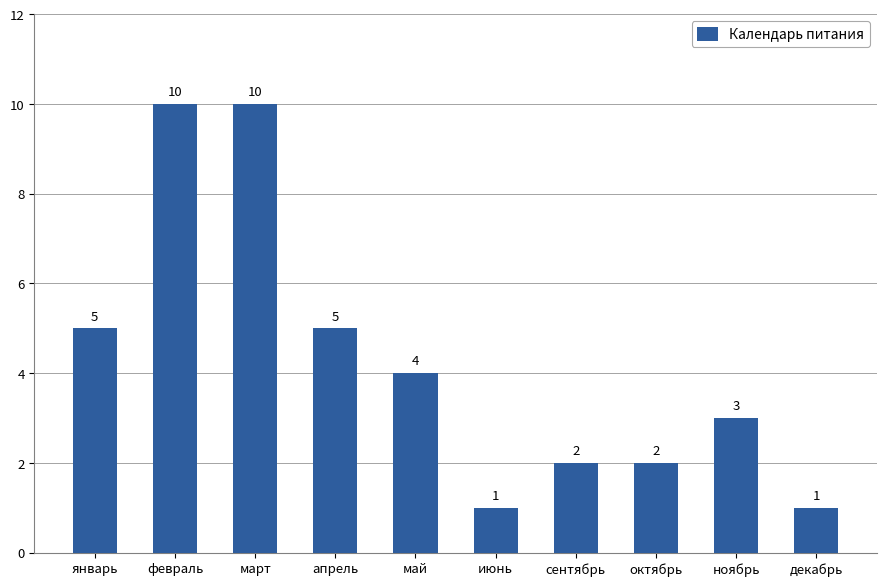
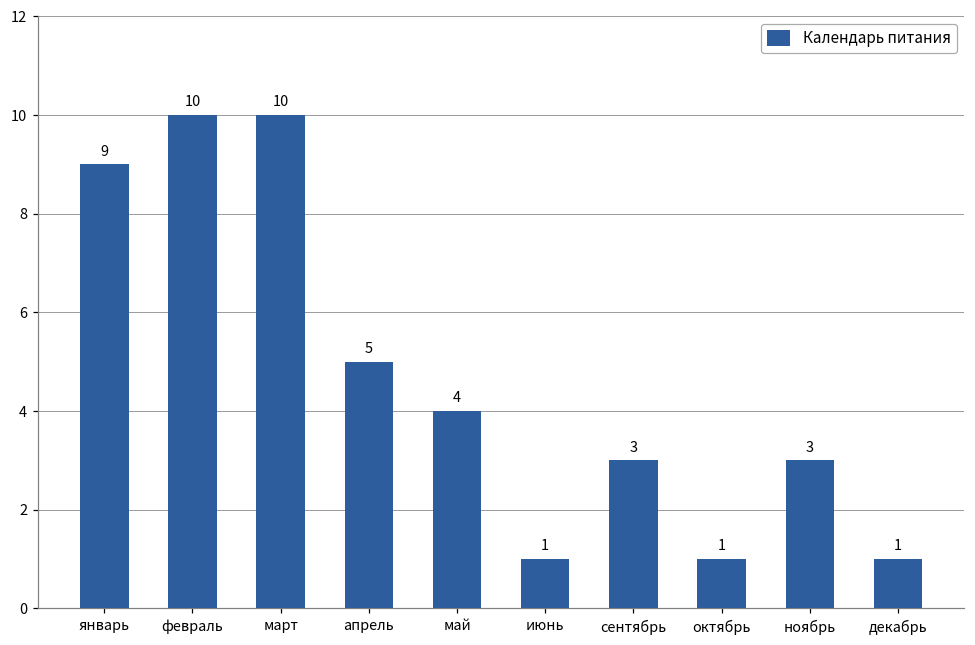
январь: 5 -> 9
сентябрь: 2 -> 3
октябрь: 2 -> 1
